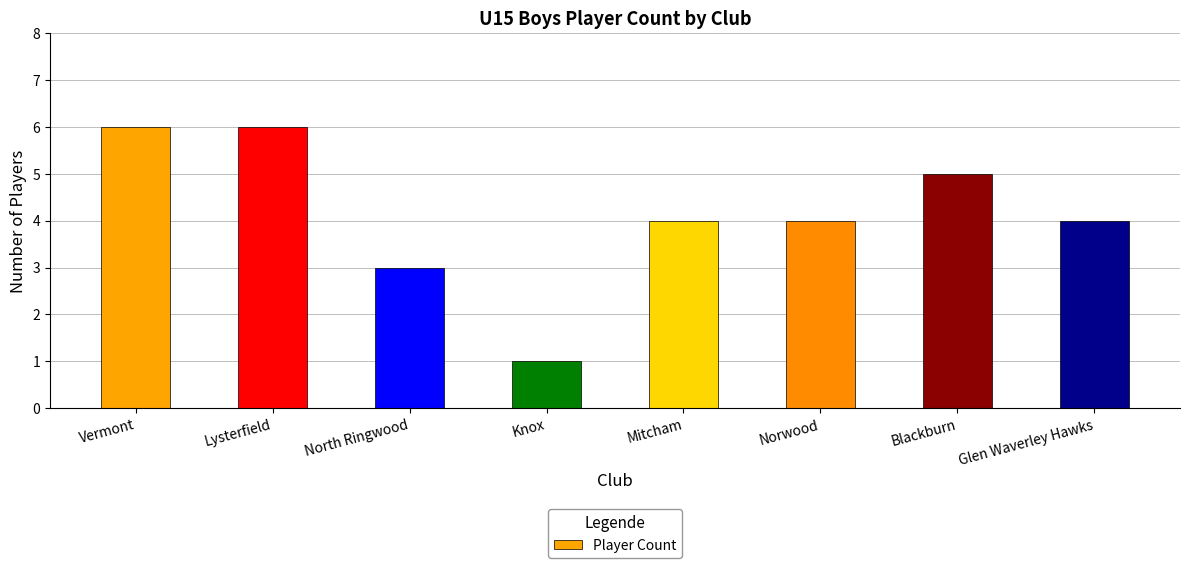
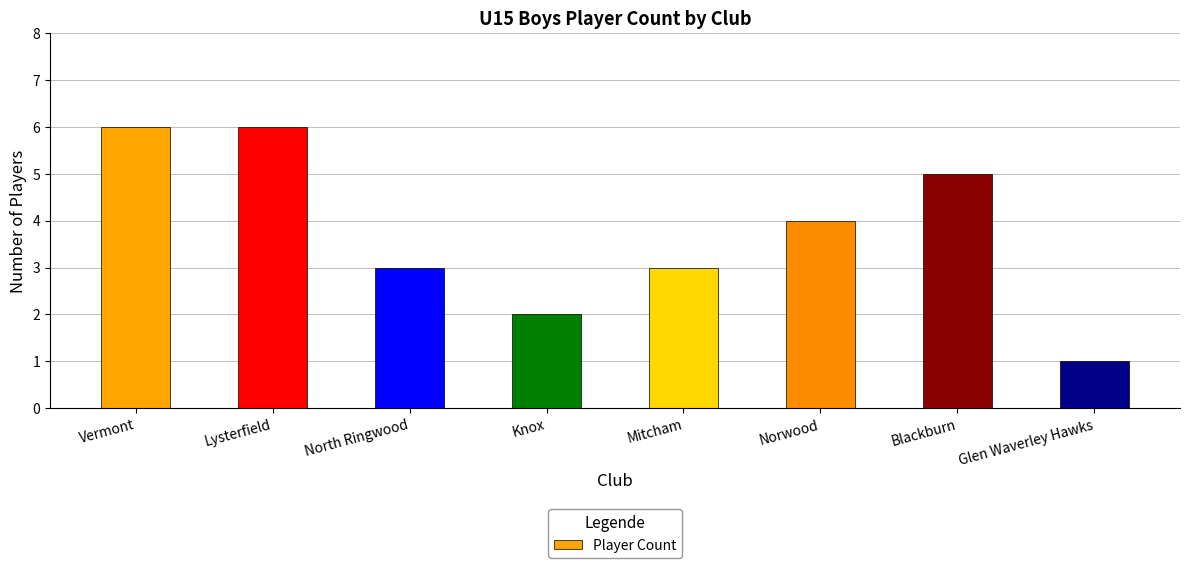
Knox: 1 -> 2
Mitcham: 4 -> 3
Glen Waverley Hawks: 4 -> 1
